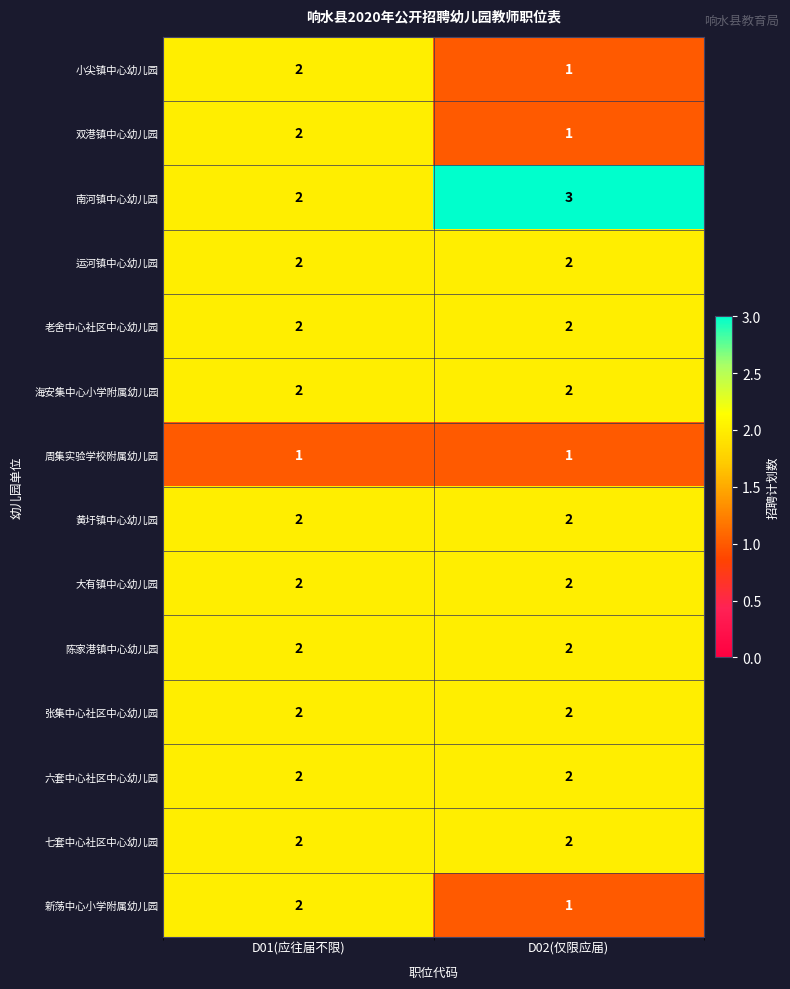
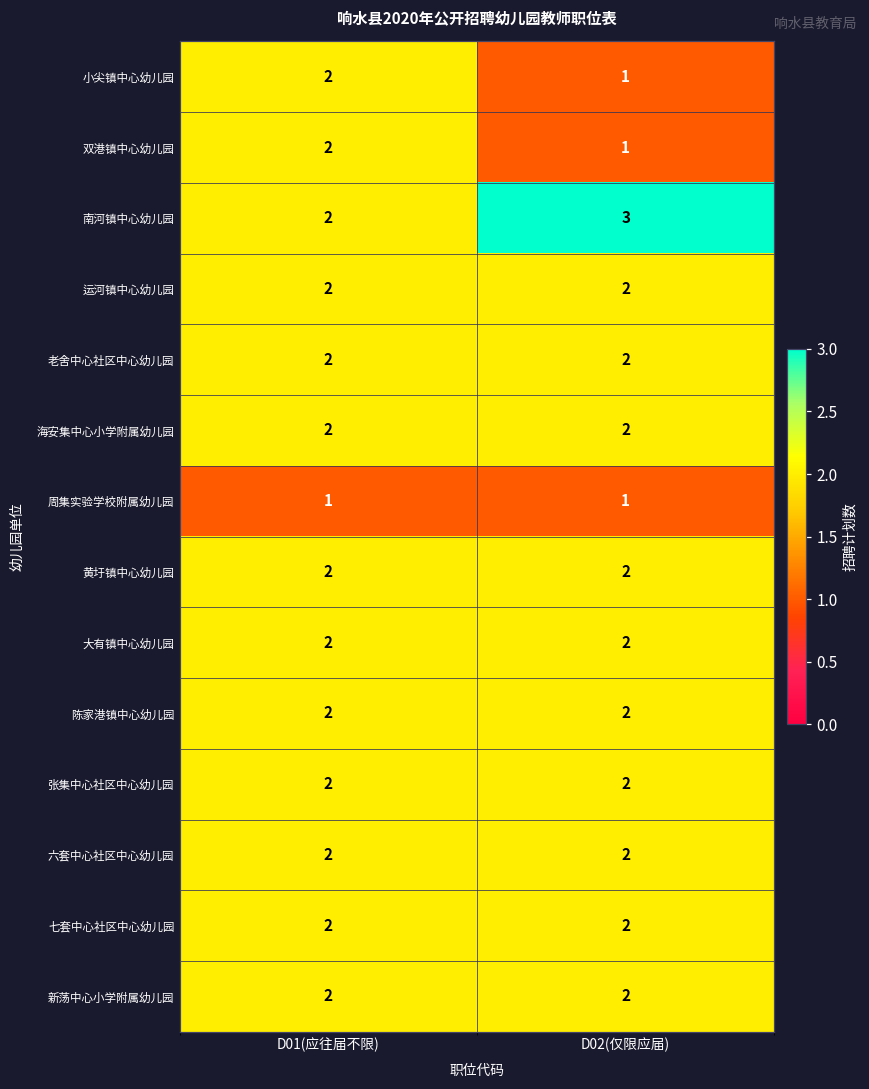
新荡中心小学附属幼儿园, D02(仅限应届): 1 -> 2
